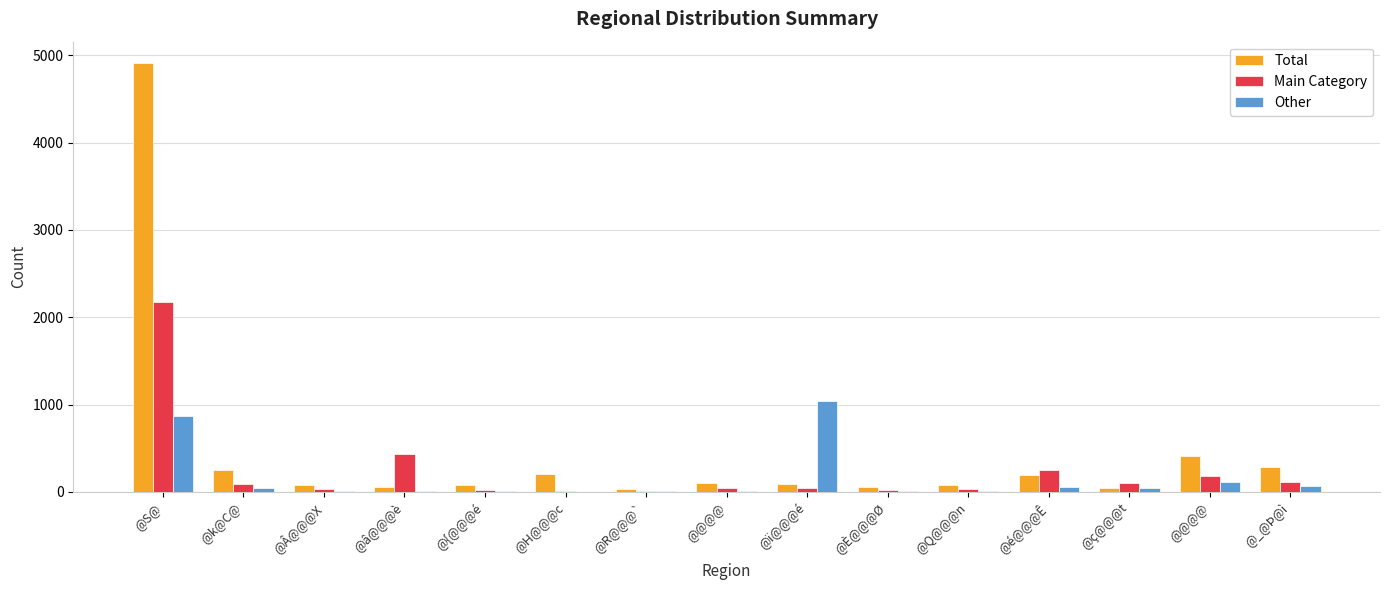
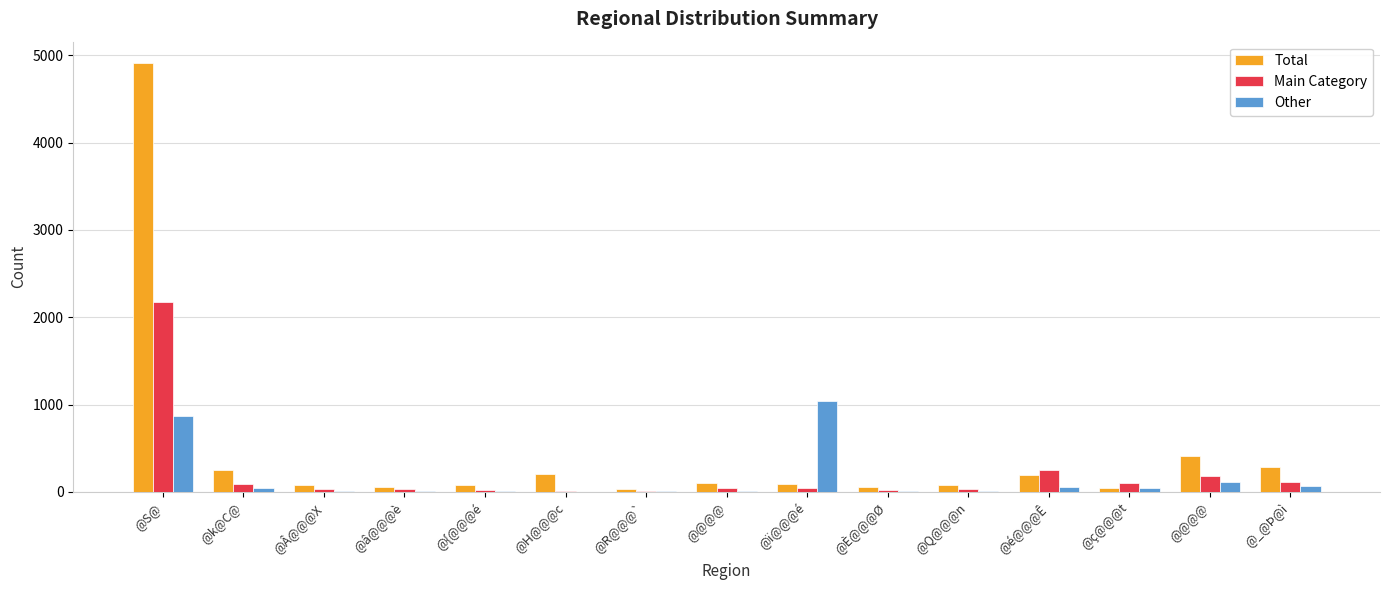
Main Category, @â@@@è: 400 -> 0
